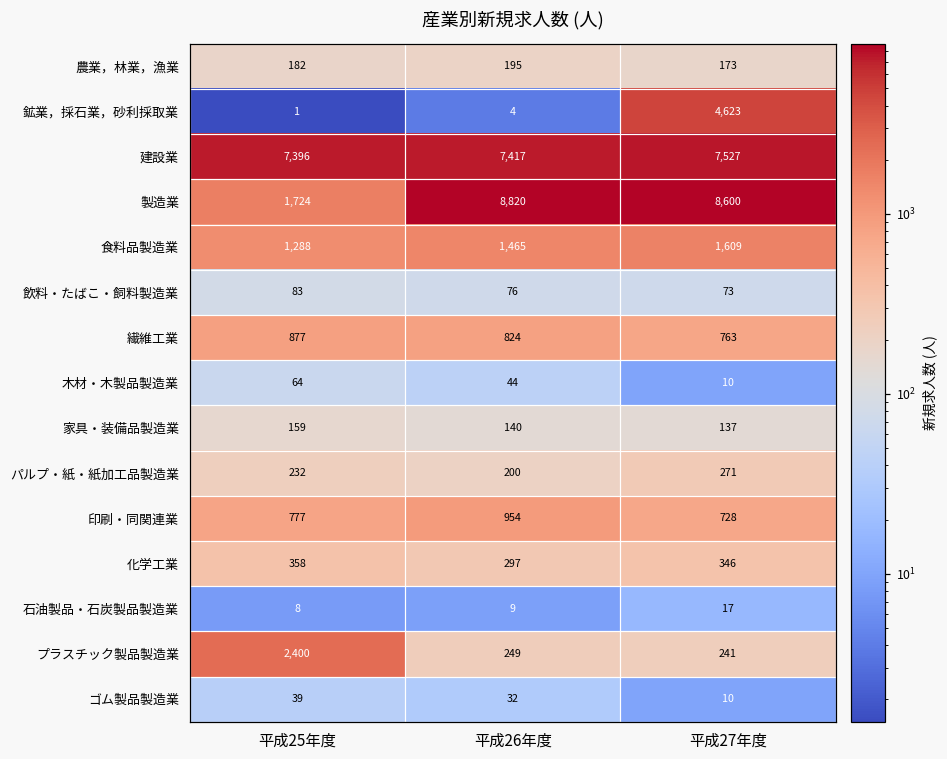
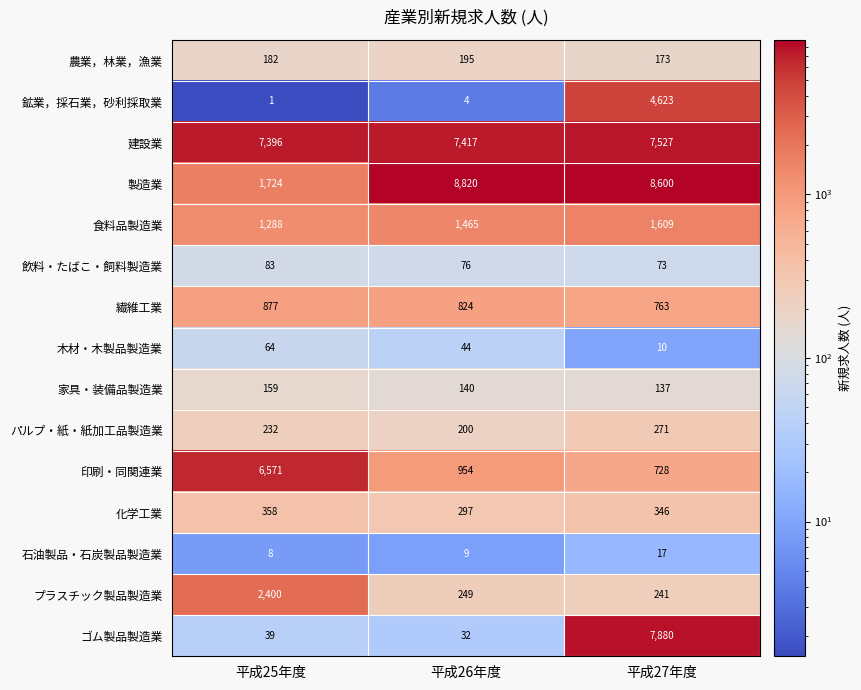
印刷・同関連業, 平成25年度: 777 -> 6,571
ゴム製品製造業, 平成27年度: 10 -> 7,880
